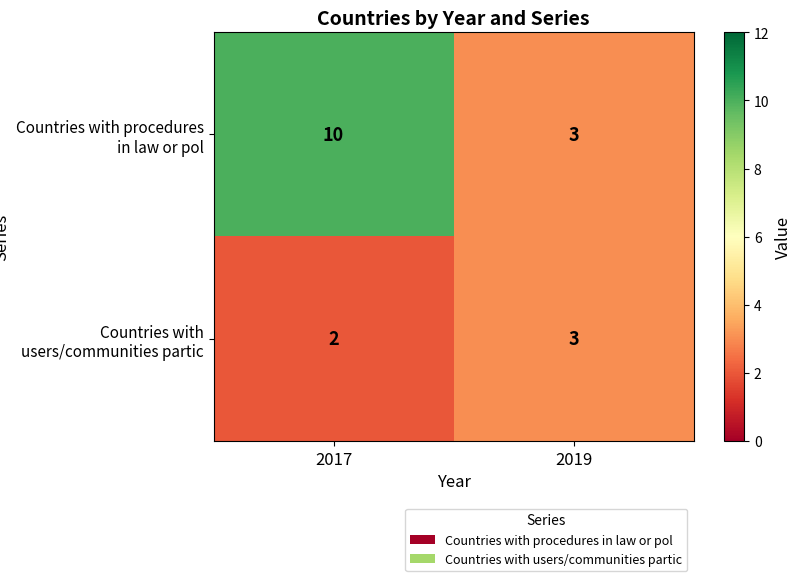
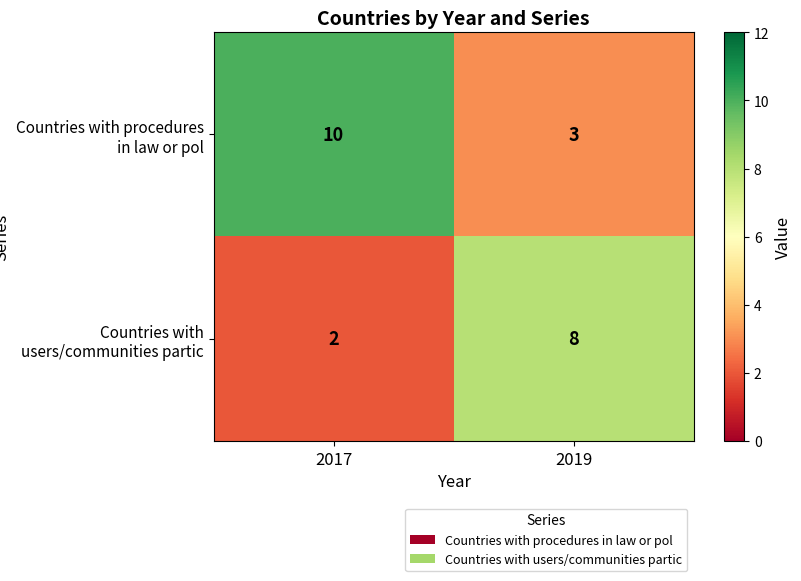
Countries with users/communities partic, 2019: 3 -> 8
